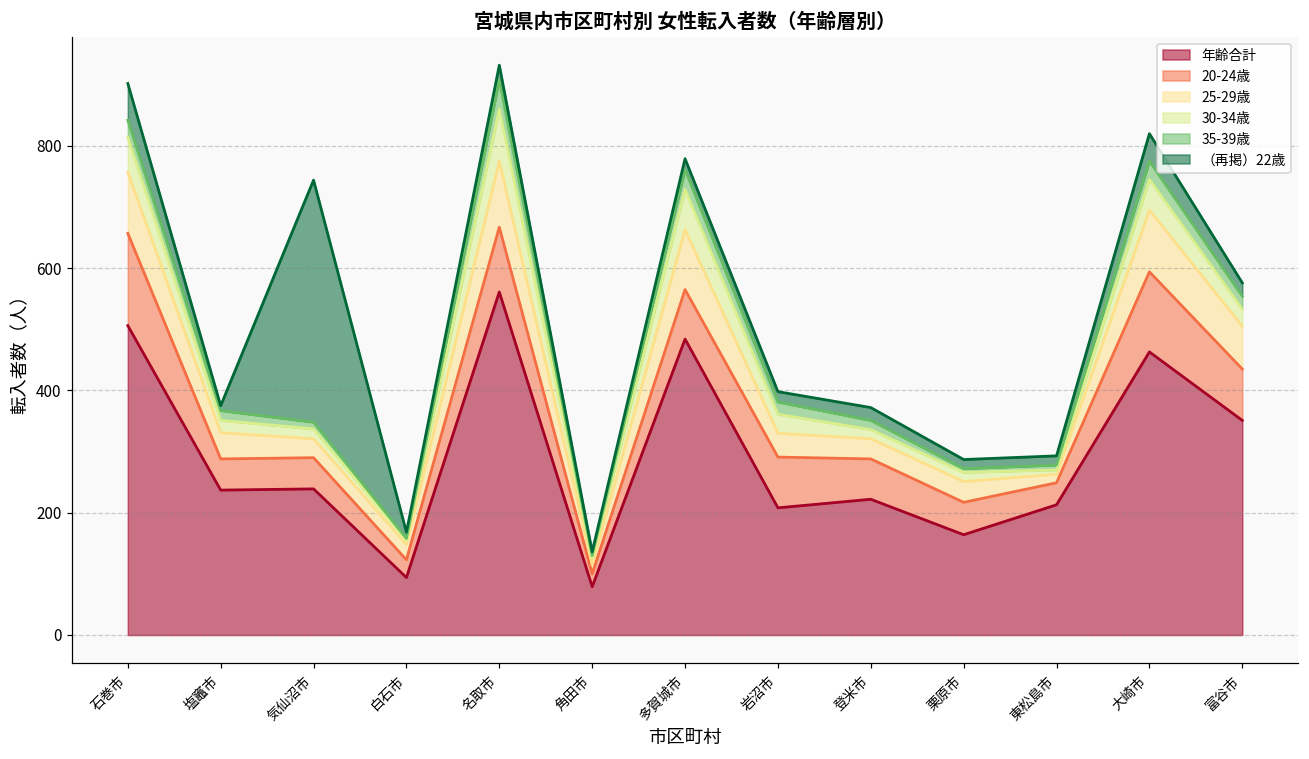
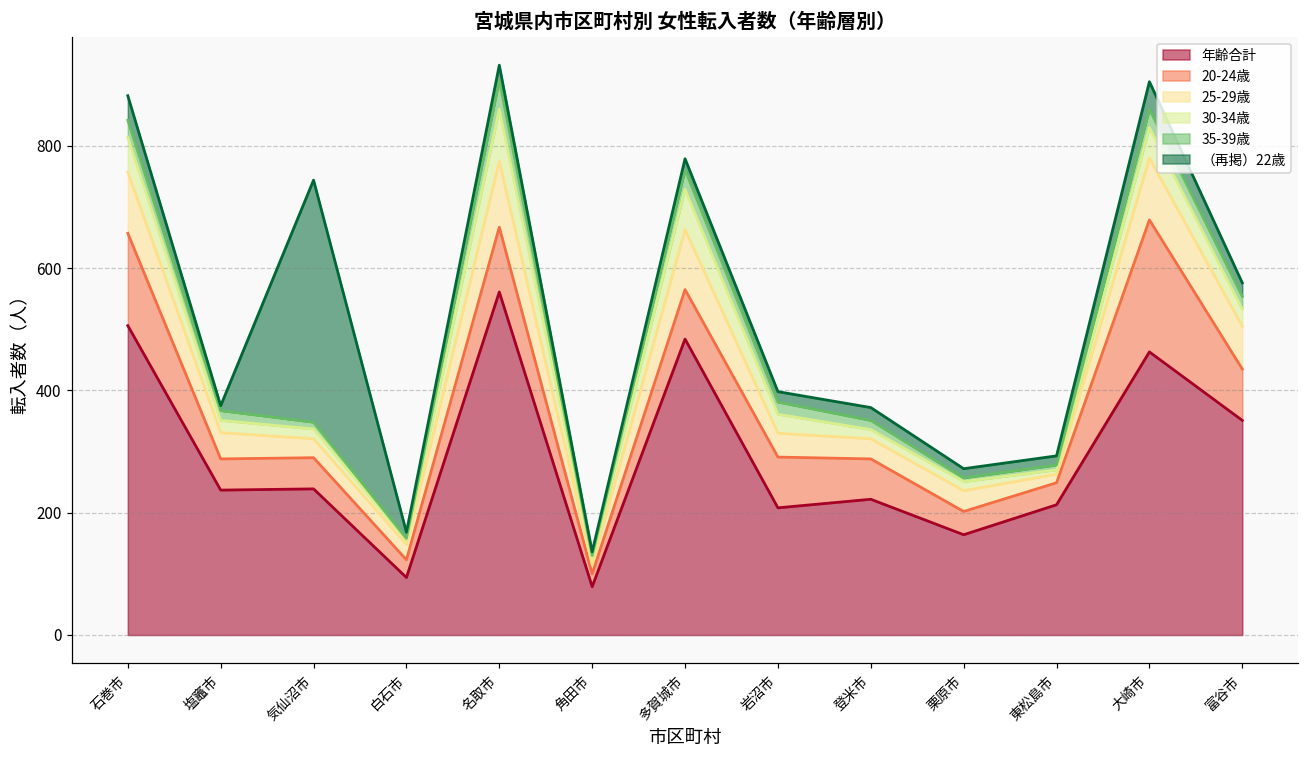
（再掲）22歳, 石巻市: 60 -> 40
20-24歳, 栗原市: 50 -> 40
20-24歳, 大崎市: 130 -> 220
